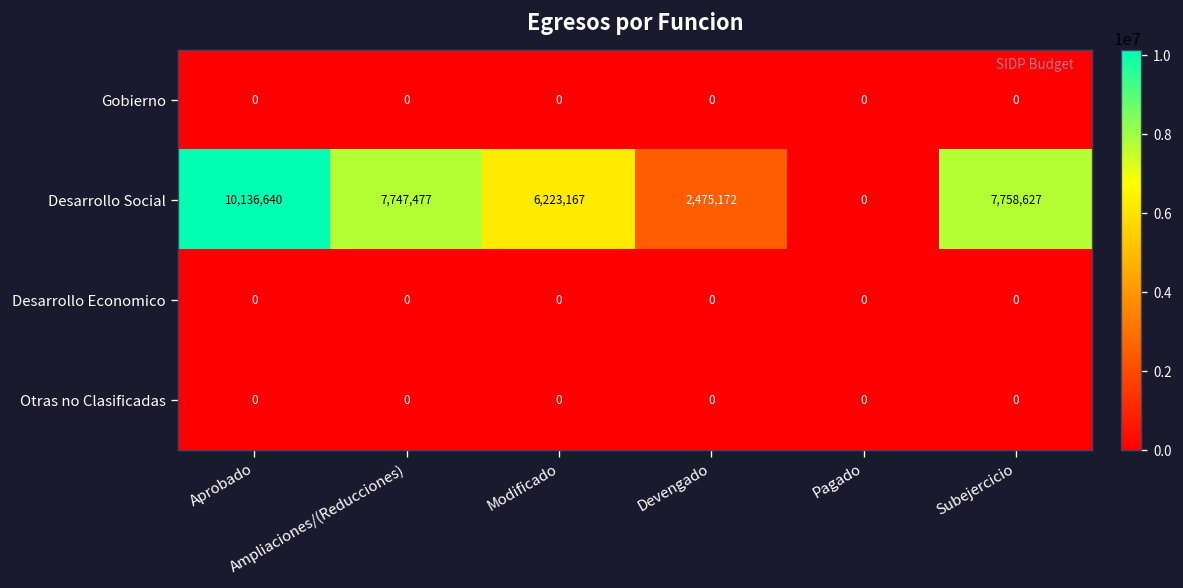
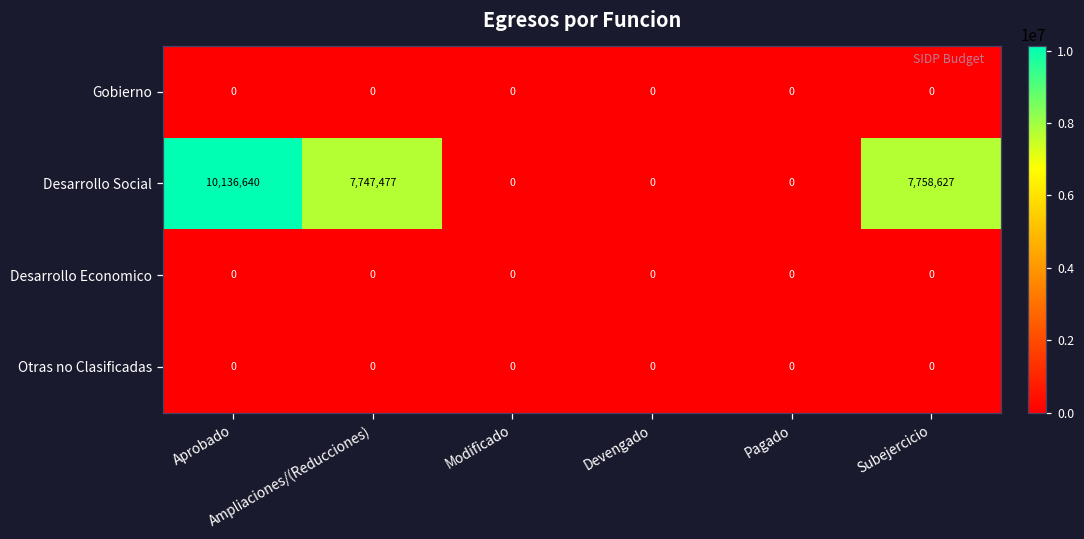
Desarrollo Social, Modificado: 6,223,167 -> 0
Desarrollo Social, Devengado: 2,475,172 -> 0
